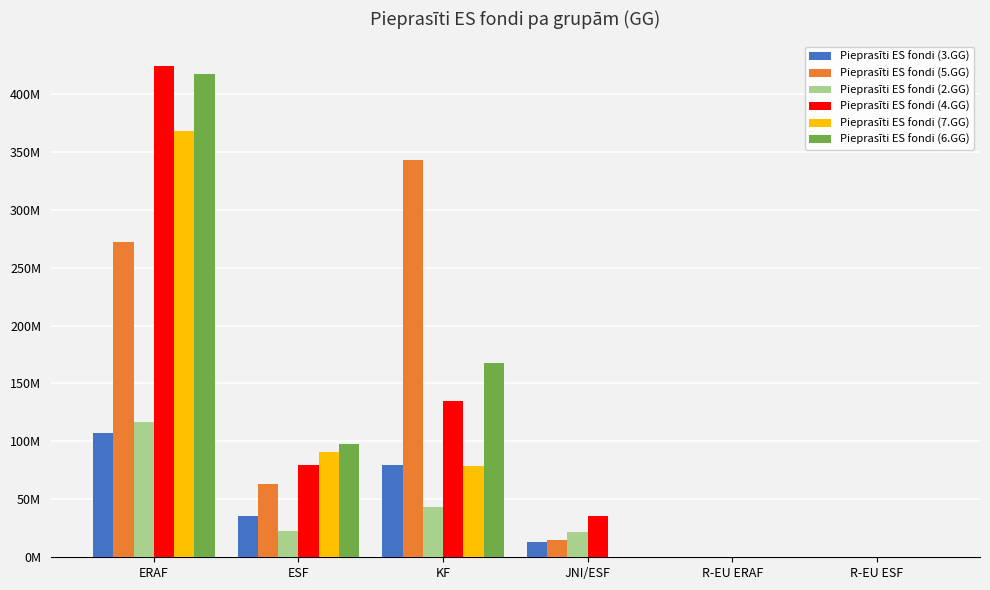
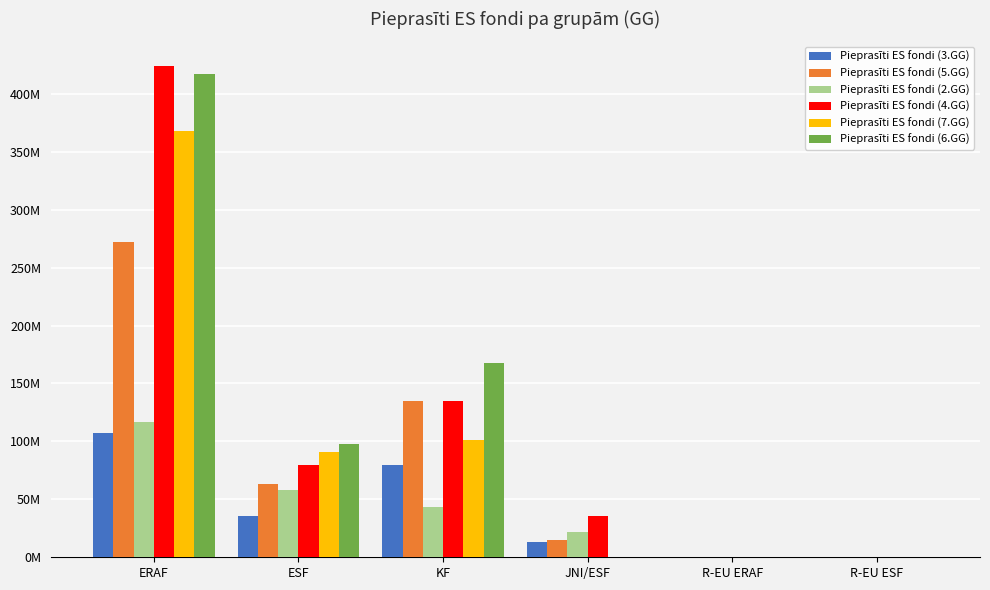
Pieprasīti ES fondi (2.GG), ESF: 23000000 -> 58000000
Pieprasīti ES fondi (5.GG), KF: 343000000 -> 135000000
Pieprasīti ES fondi (7.GG), KF: 79000000 -> 101000000
